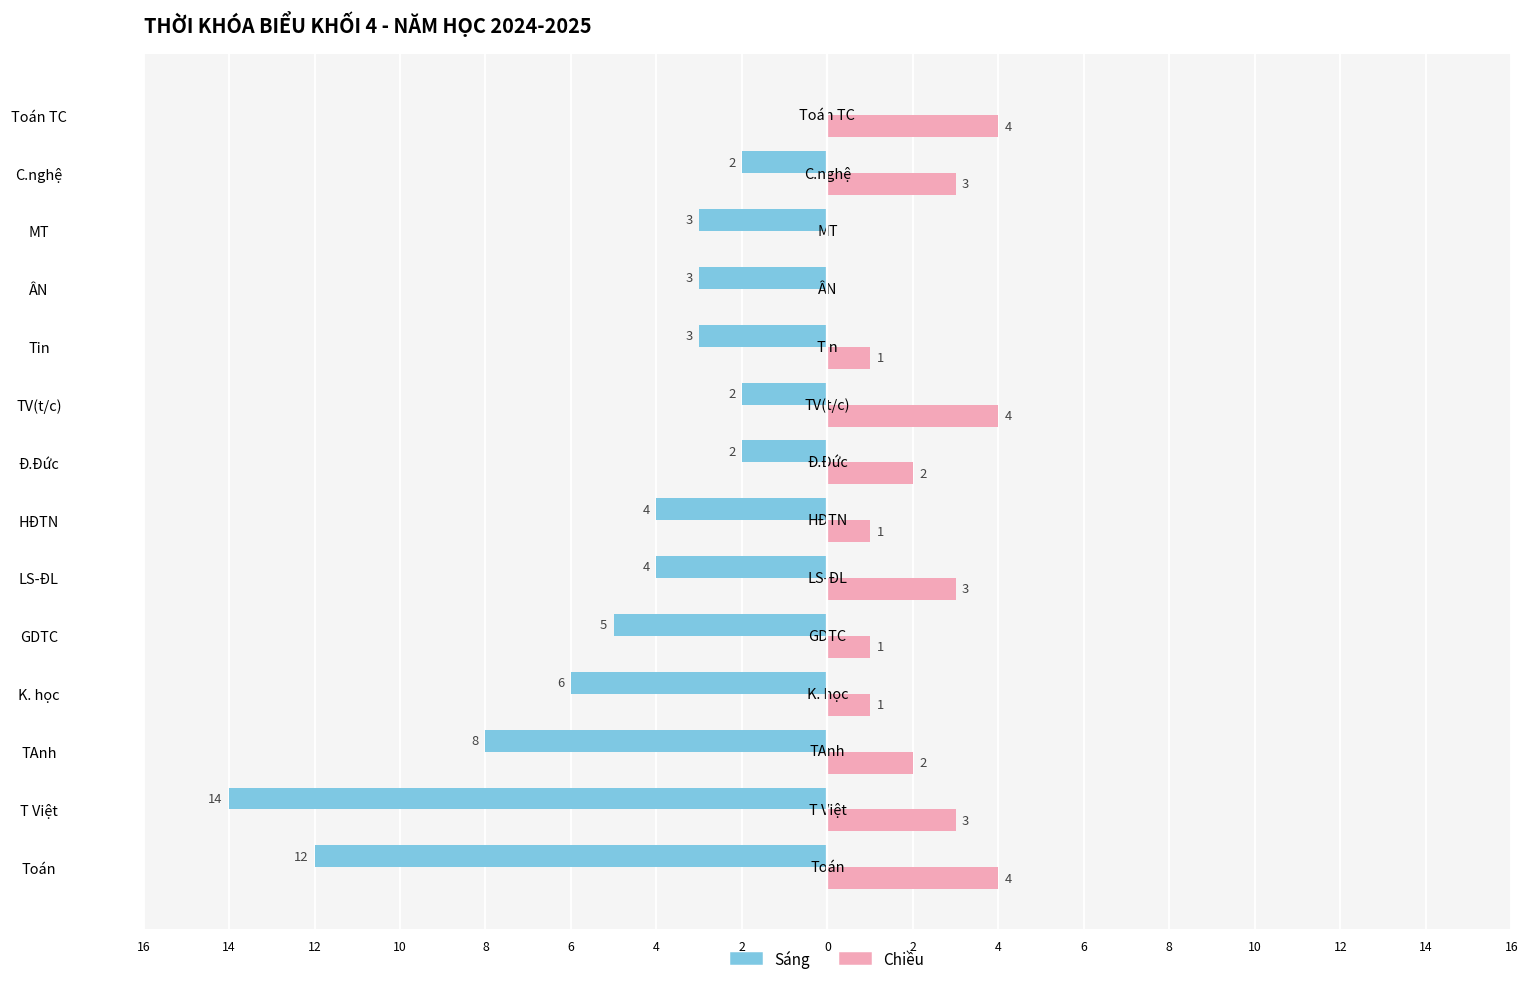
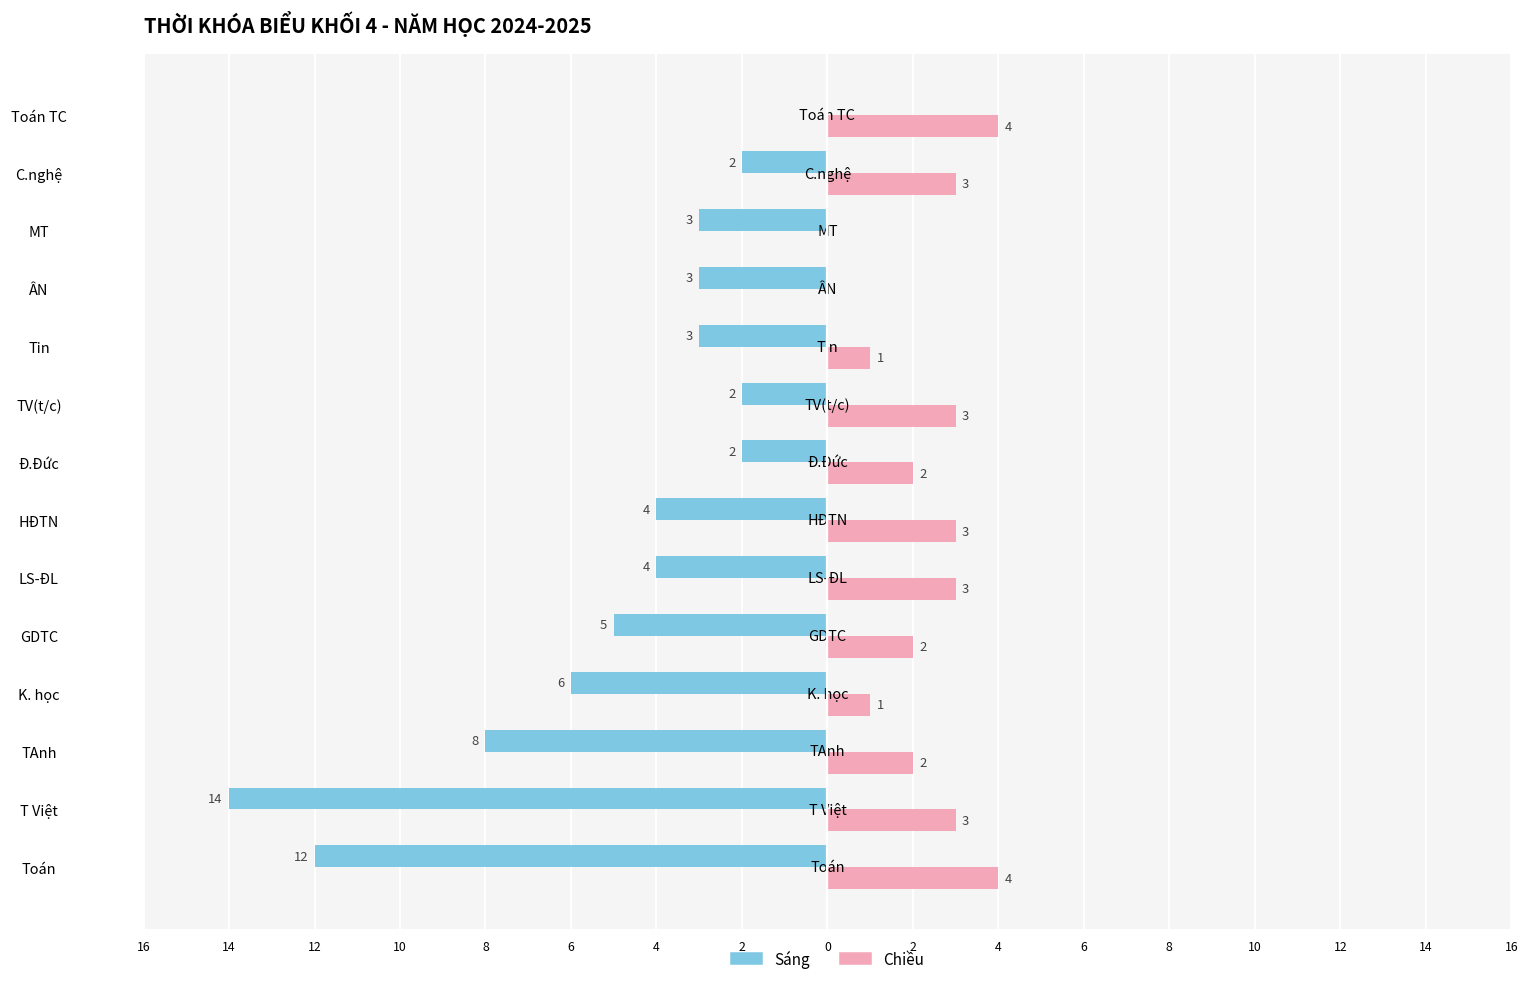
Chiều, TV(t/c): 4 -> 3
Chiều, HĐTN: 1 -> 3
Chiều, GDTC: 1 -> 2
